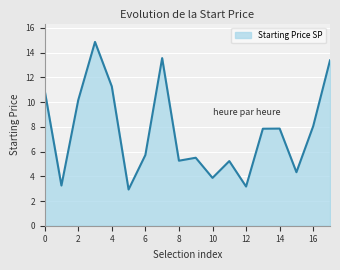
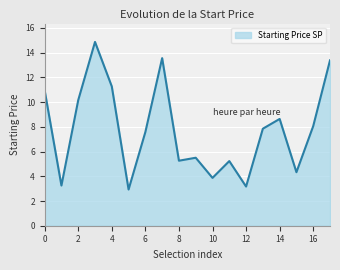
6: 5.7 -> 7.6
14: 7.9 -> 8.6
